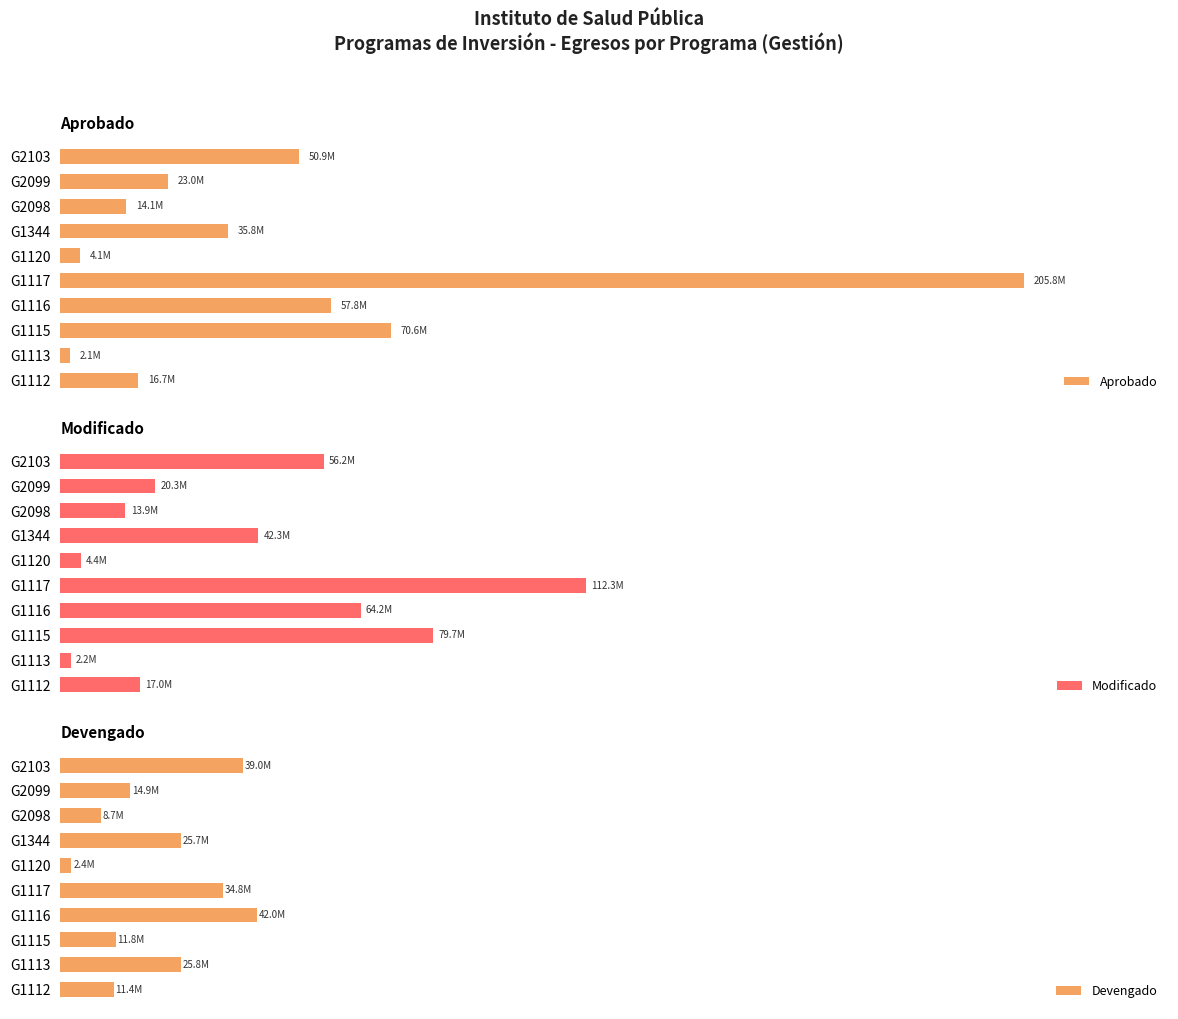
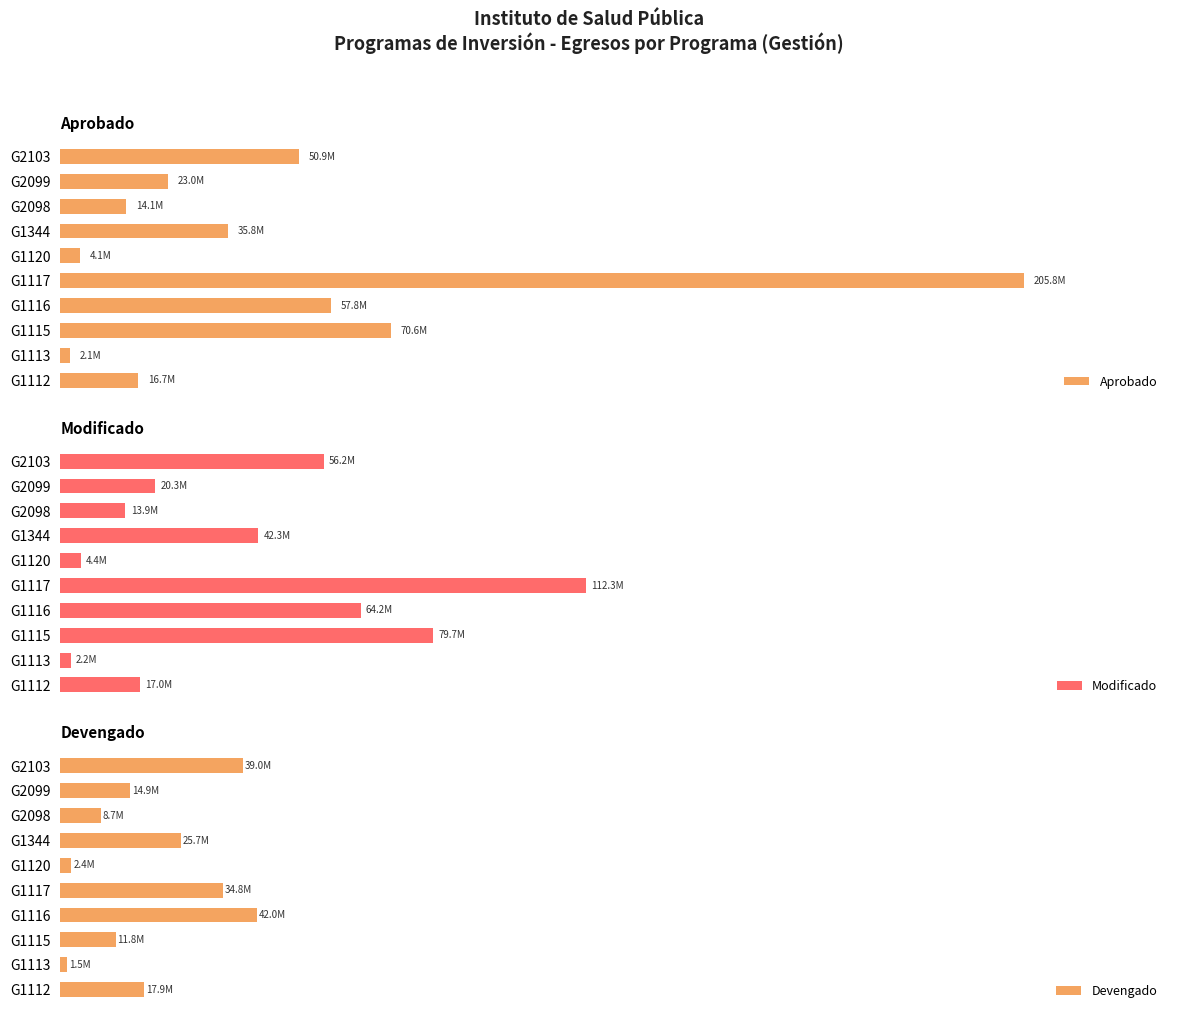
Devengado, G1113: 25.8M -> 1.5M
Devengado, G1112: 11.4M -> 17.9M
